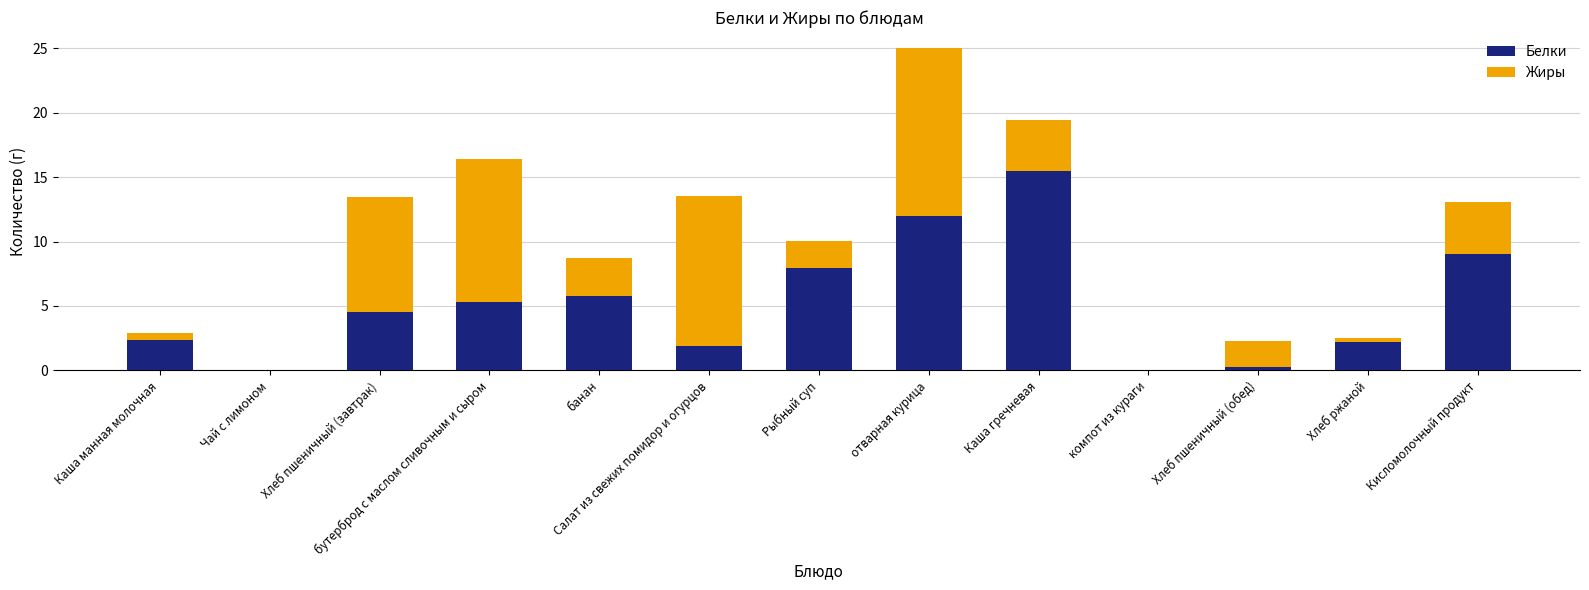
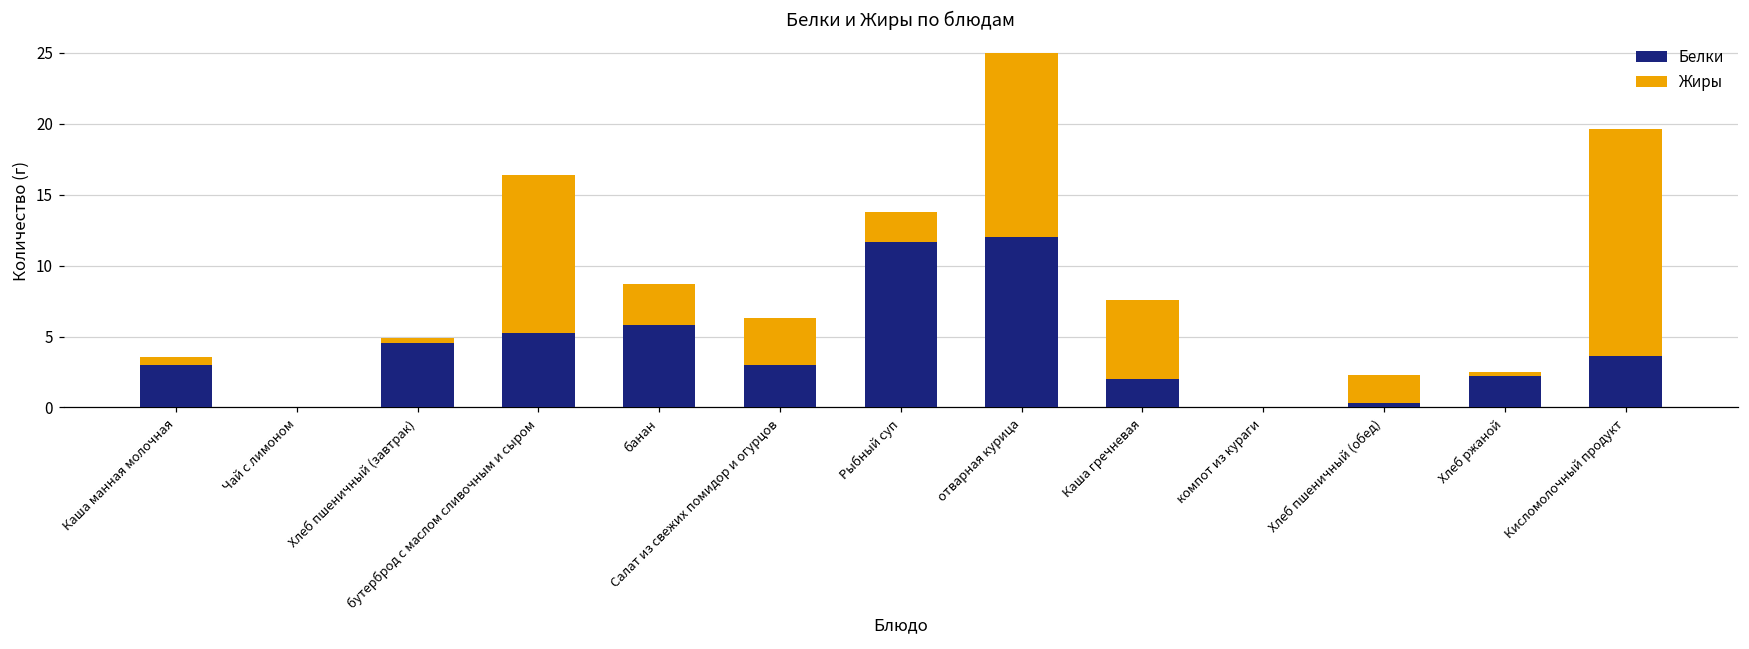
Белки, Каша манная молочная: 2.4 -> 3.0
Жиры, Хлеб пшеничный (завтрак): 9.0 -> 0.4
Белки, Салат из свежих помидор и огурцов: 1.9 -> 3.0
Жиры, Салат из свежих помидор и огурцов: 11.6 -> 3.3
Белки, Рыбный суп: 8.0 -> 11.7
Белки, Каша гречневая: 15.5 -> 2.0
Жиры, Каша гречневая: 4.0 -> 5.6
Белки, Кисломолочный продукт: 9.1 -> 3.6
Жиры, Кисломолочный продукт: 4 -> 16
